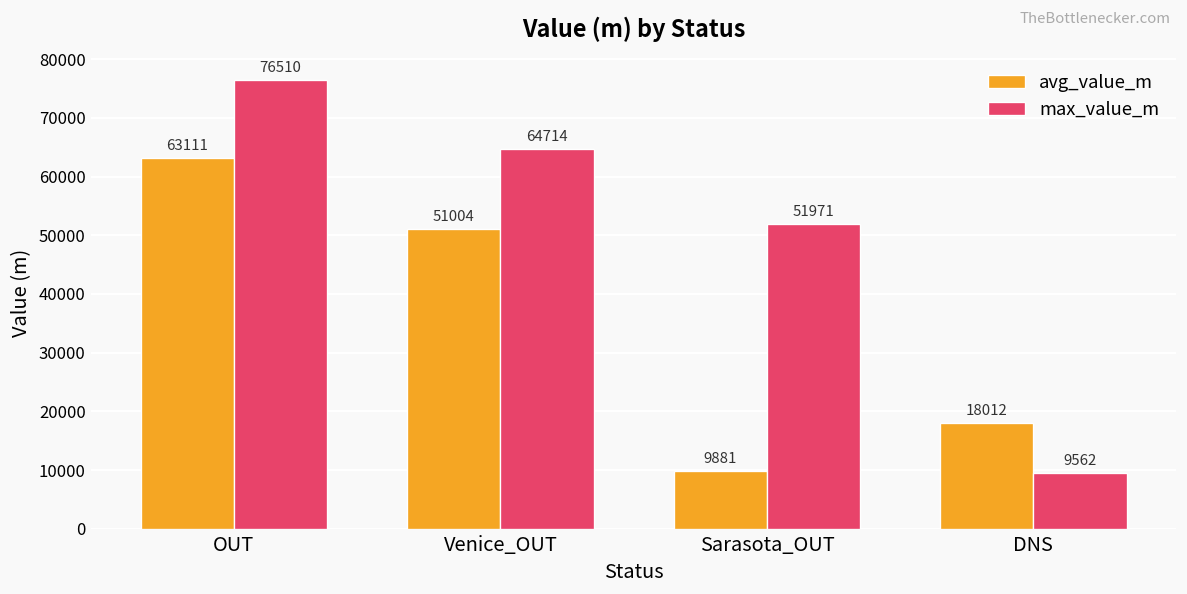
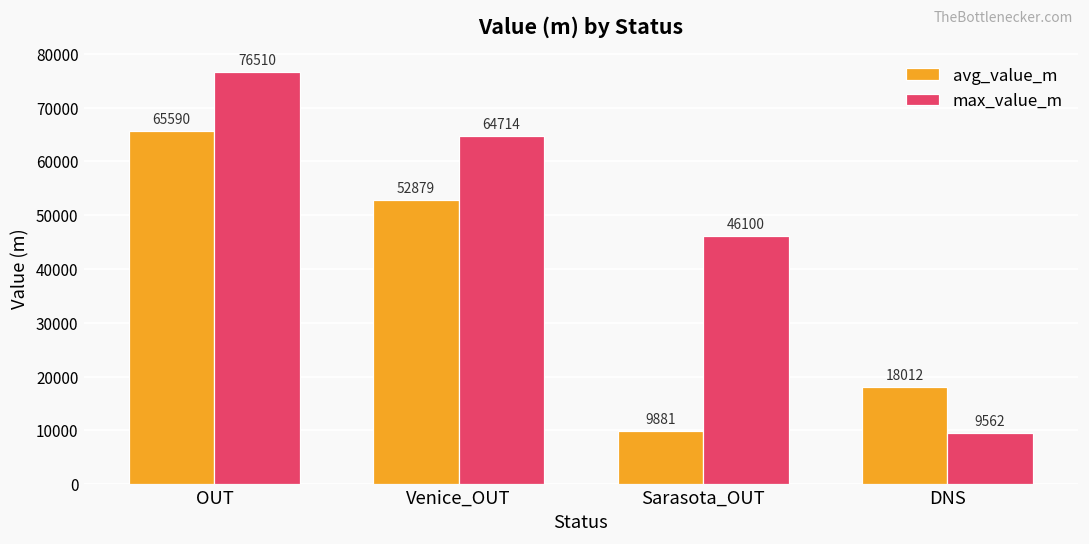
avg_value_m, OUT: 63111 -> 65590
avg_value_m, Venice_OUT: 51004 -> 52879
max_value_m, Sarasota_OUT: 51971 -> 46100
